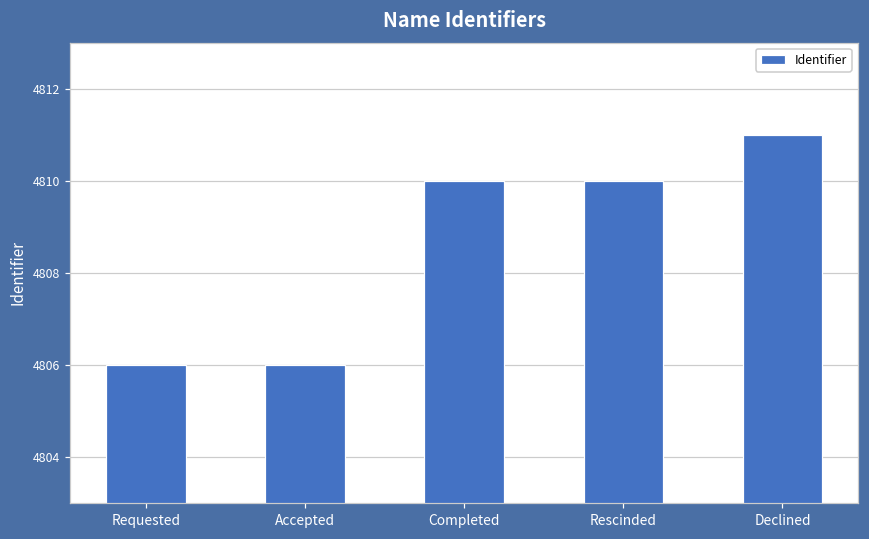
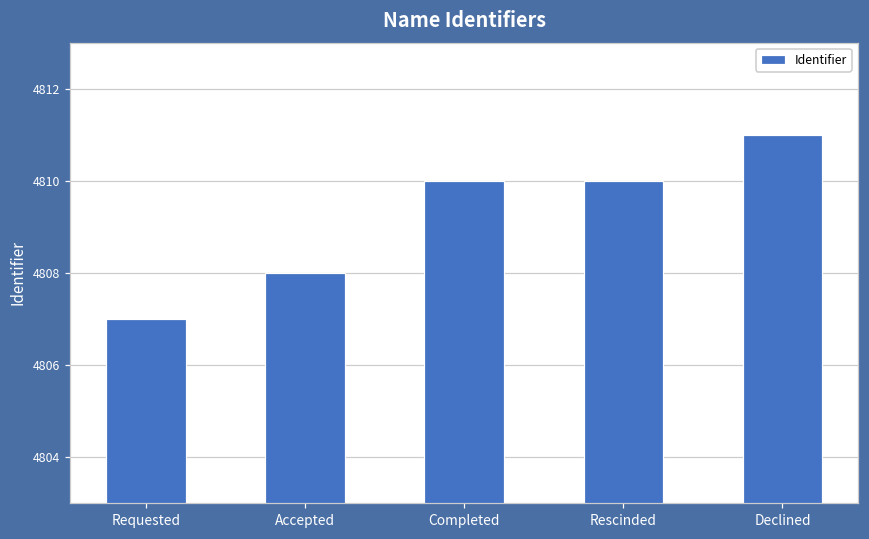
Requested: 4806 -> 4807
Accepted: 4806 -> 4808
